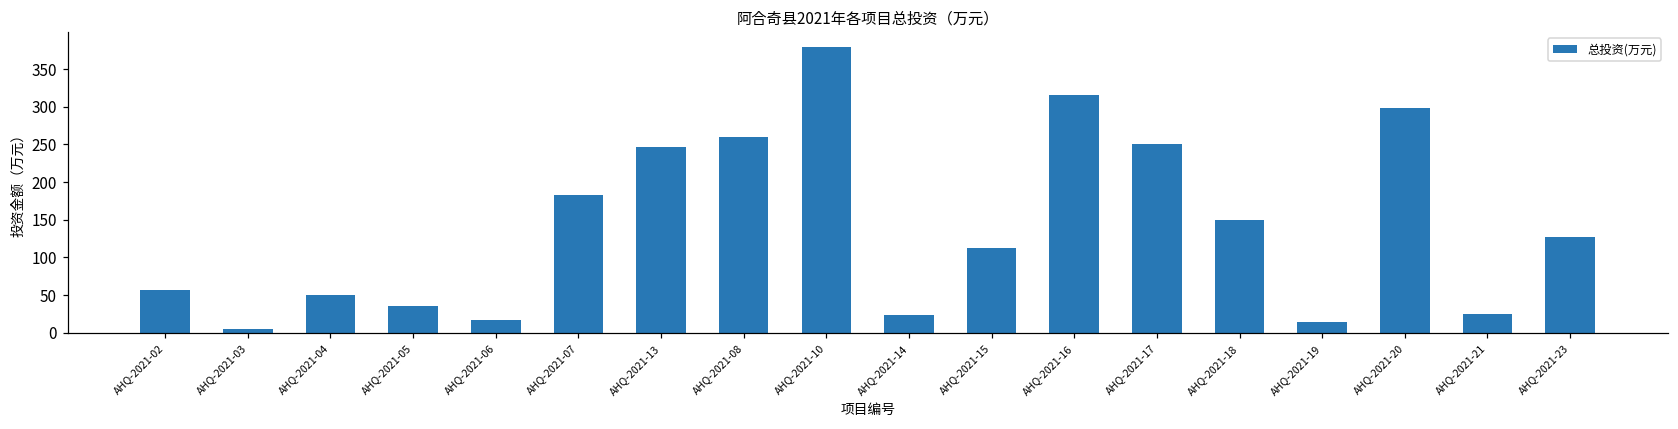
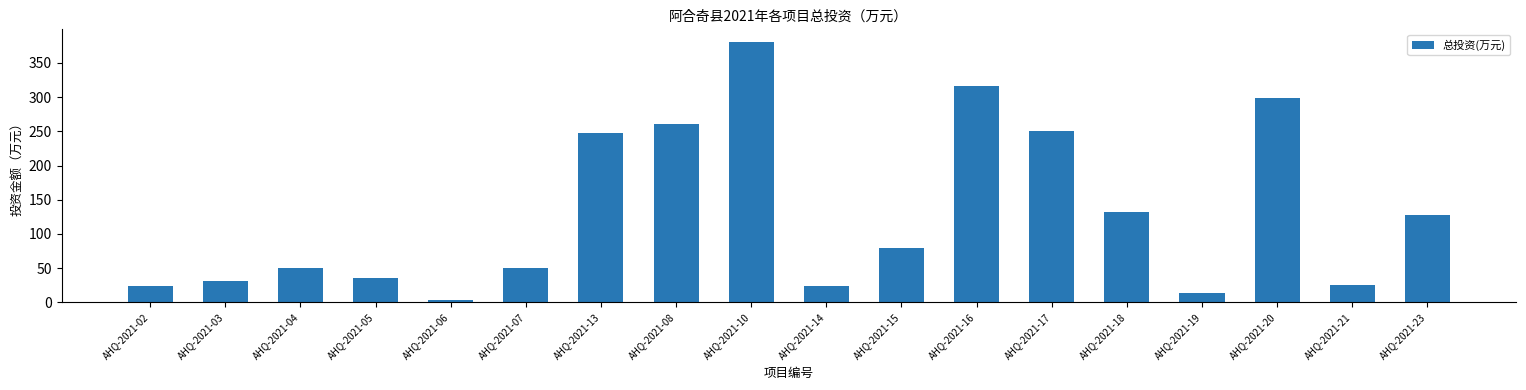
AHQ-2021-02: 60 -> 20
AHQ-2021-03: 0 -> 30
AHQ-2021-06: 20 -> 0
AHQ-2021-07: 180 -> 50
AHQ-2021-15: 110 -> 80
AHQ-2021-18: 150 -> 130
